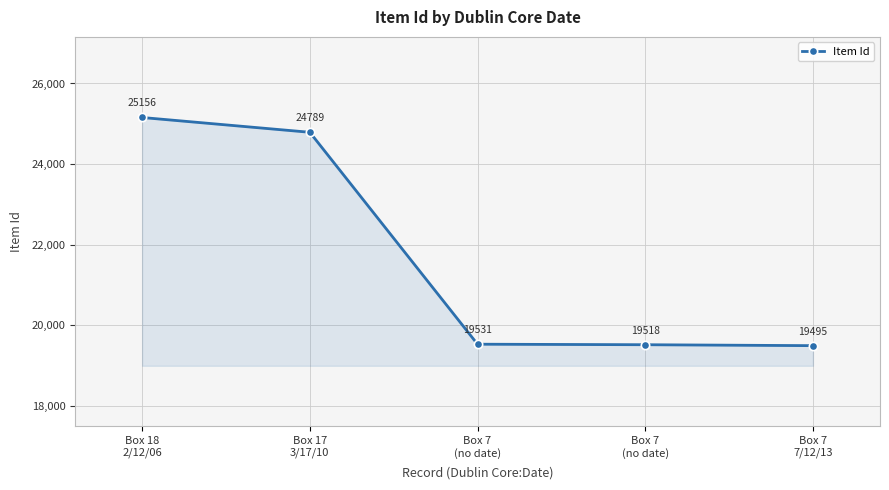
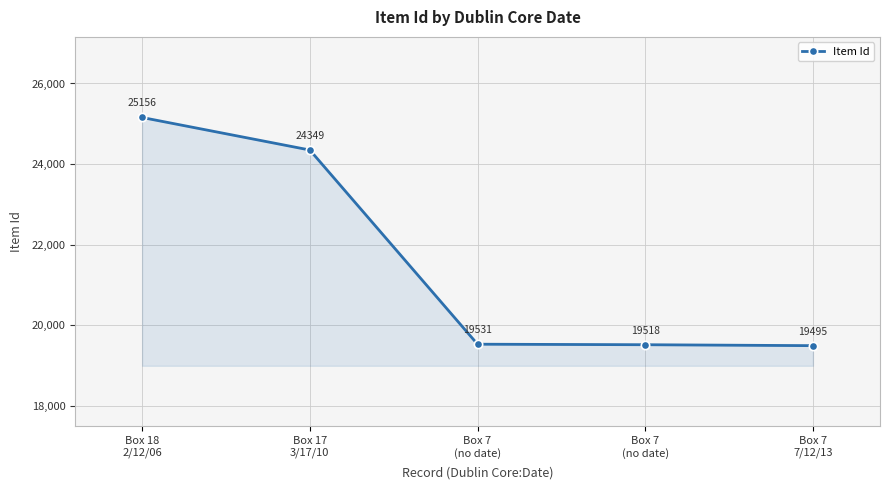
Box 17 3/17/10: 24789 -> 24349
